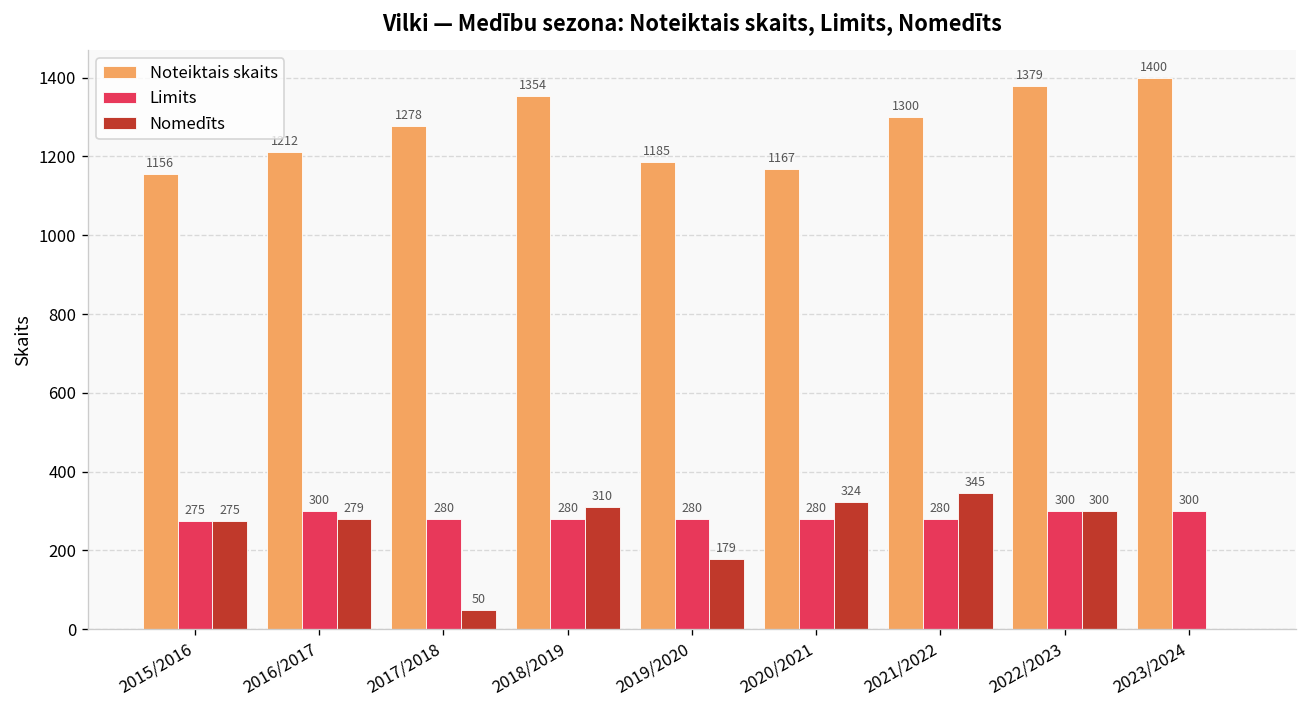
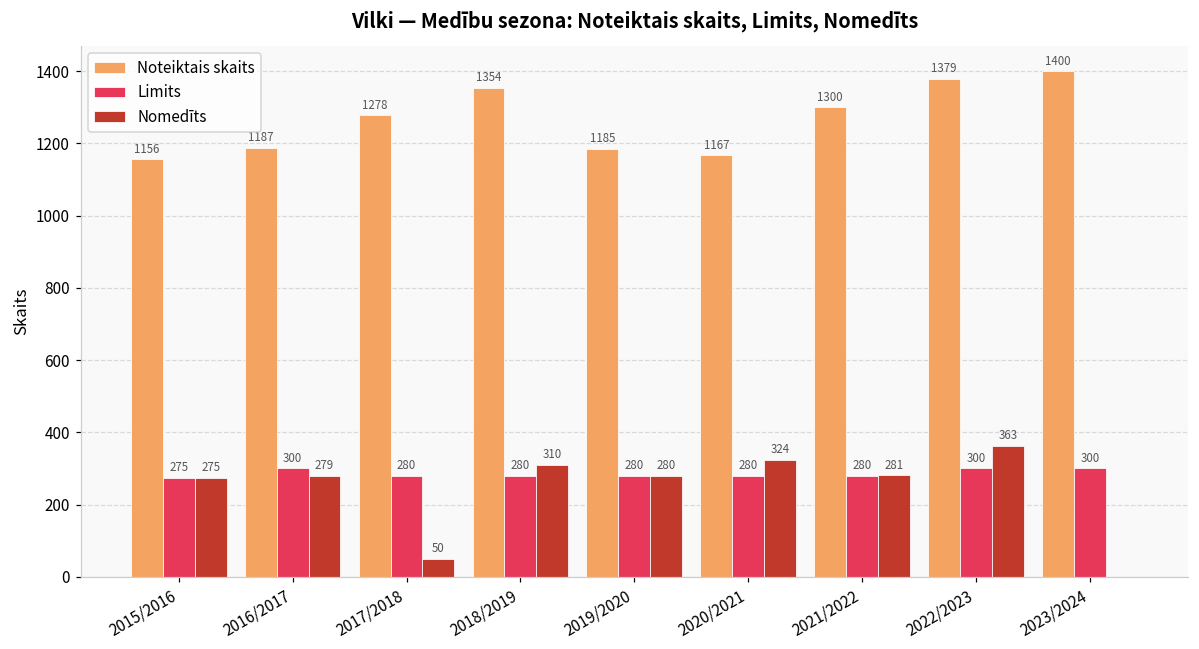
Noteiktais skaits, 2016/2017: 1210 -> 1190
Nomedīts, 2019/2020: 179 -> 280
Nomedīts, 2021/2022: 345 -> 281
Nomedīts, 2022/2023: 300 -> 363
